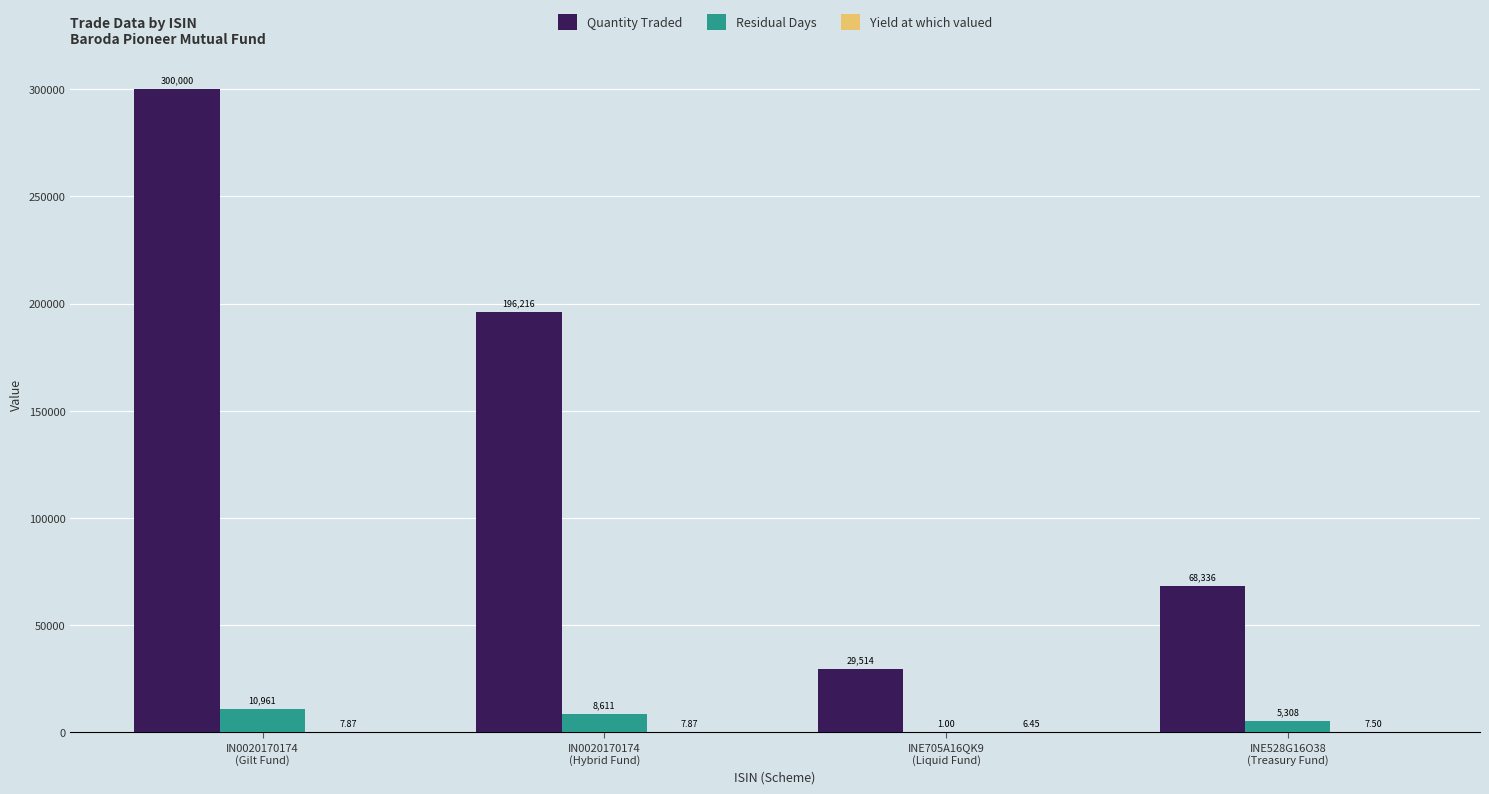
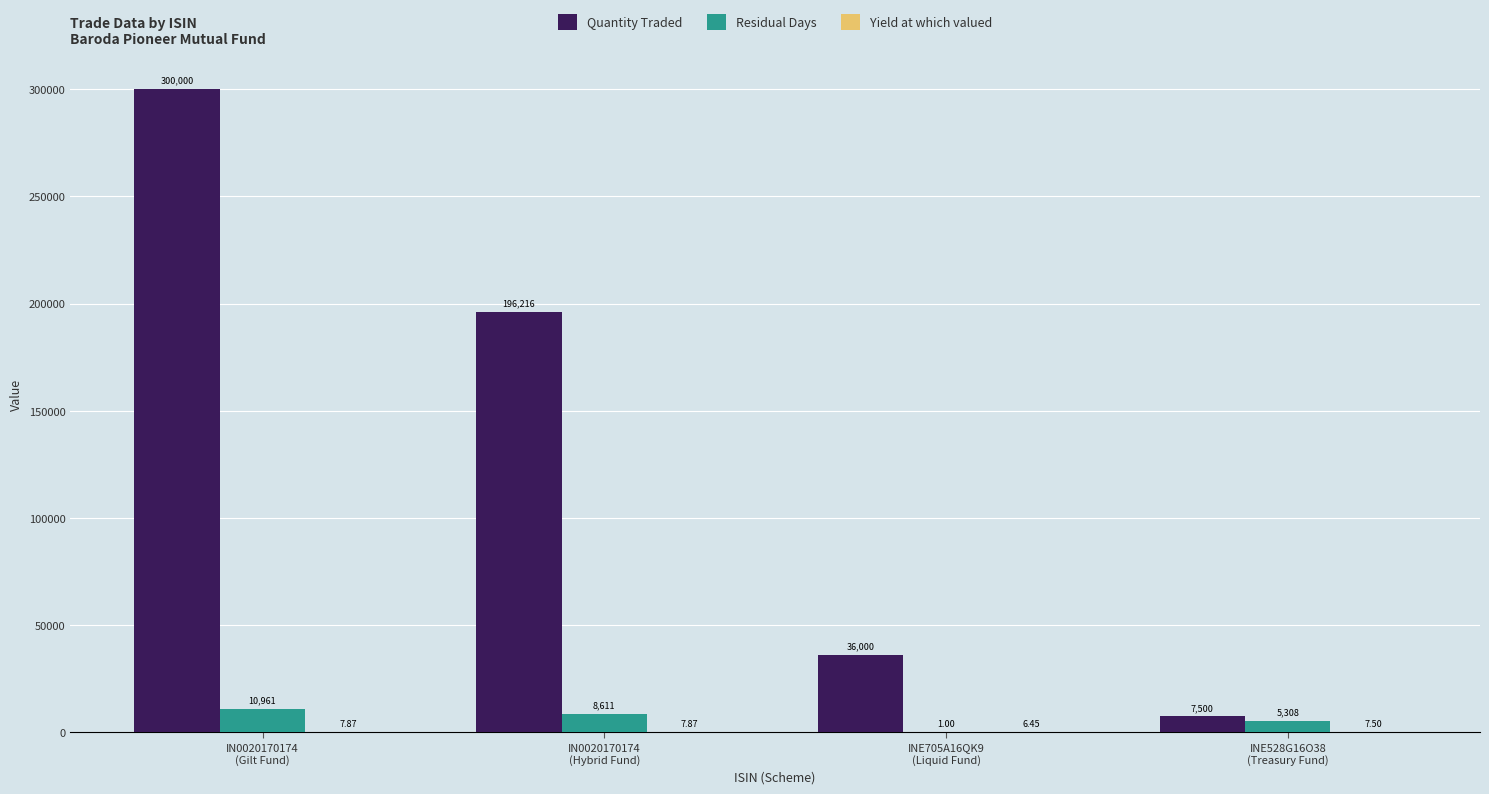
Quantity Traded, INE705A16QK9 (Liquid Fund): 29,514 -> 36,000
Quantity Traded, INE528G16O38 (Treasury Fund): 68,336 -> 7,500
